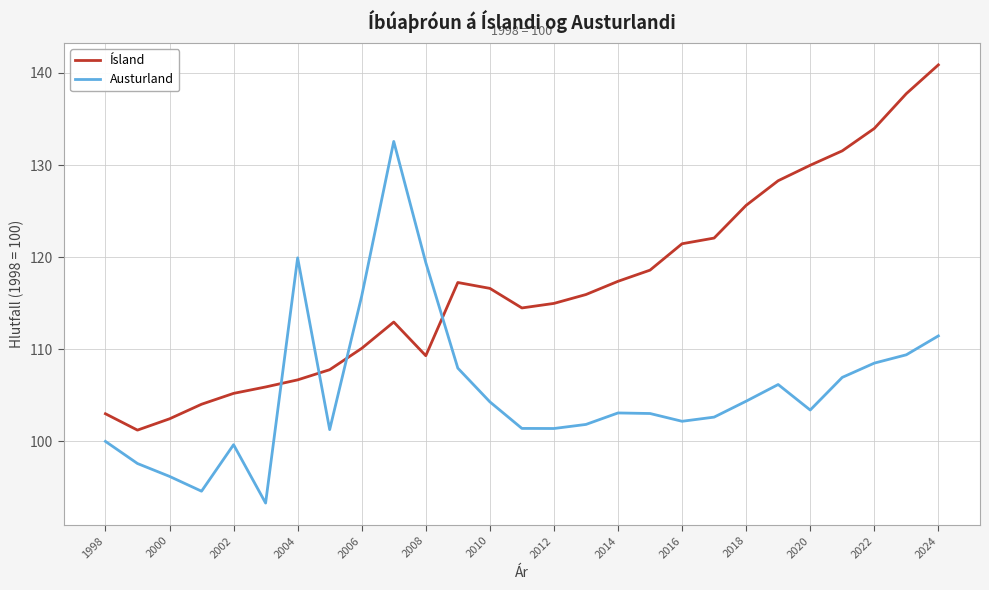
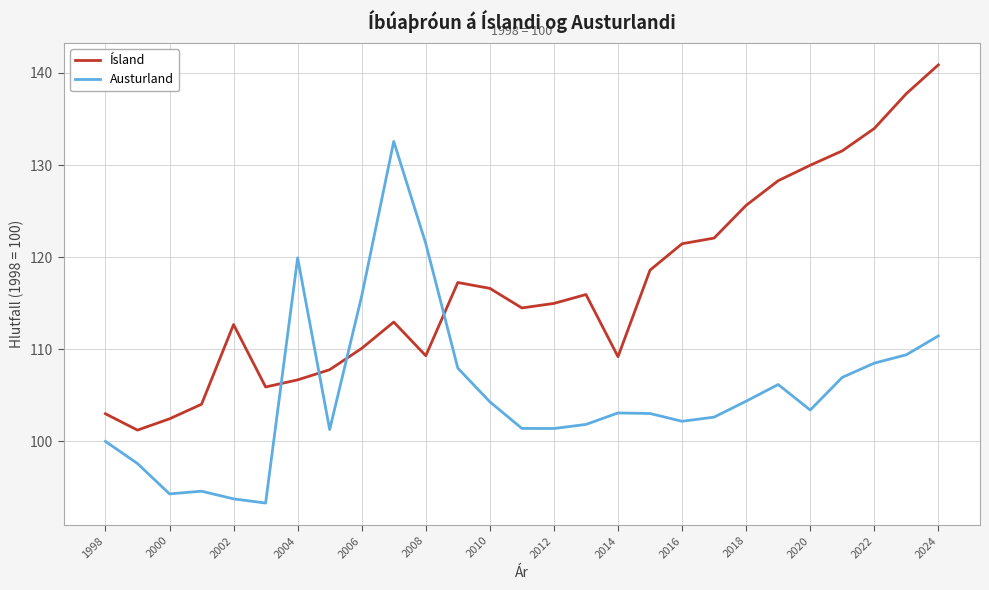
Austurland, 2000: 96 -> 94
Ísland, 2002: 105 -> 113
Austurland, 2002: 100 -> 94
Austurland, 2008: 119 -> 121
Ísland, 2014: 117 -> 109
